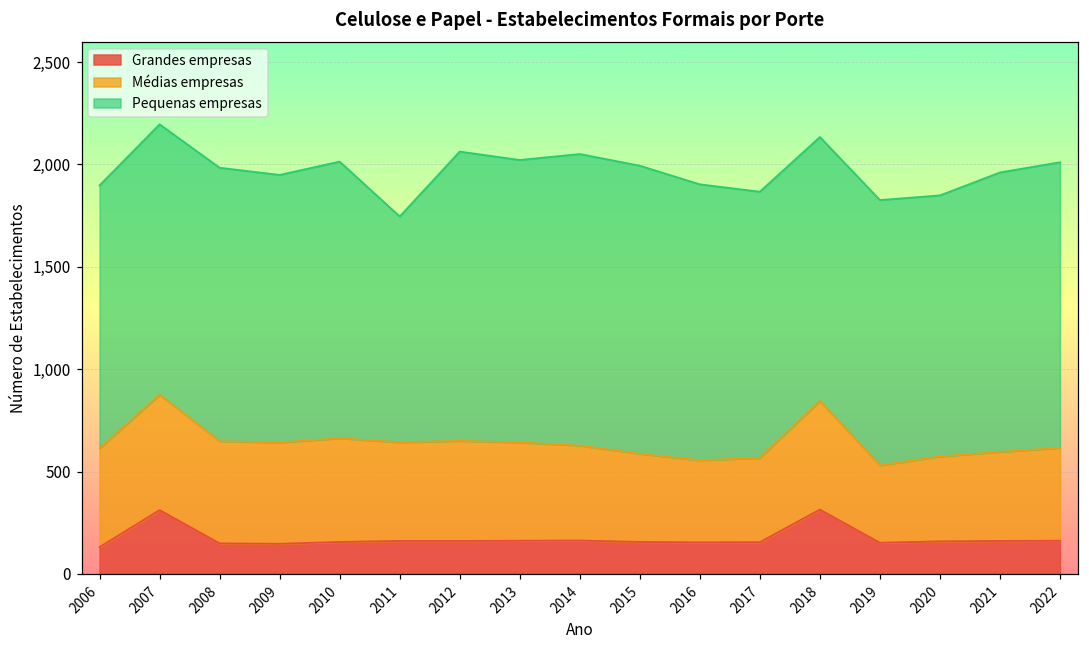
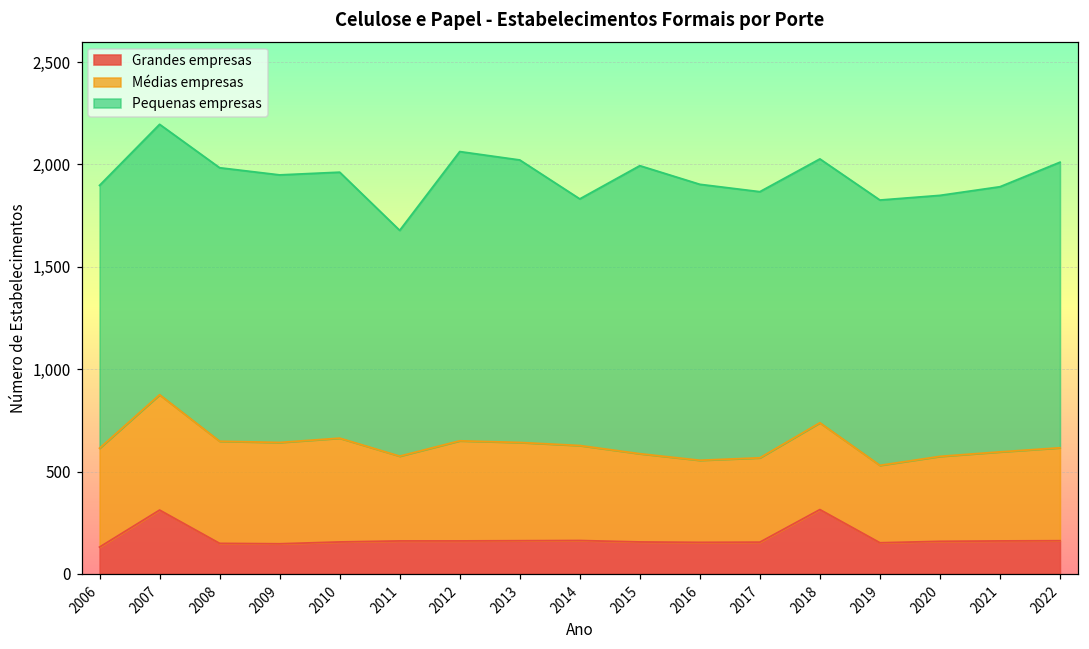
Pequenas empresas, 2010: 1,350 -> 1,300
Médias empresas, 2011: 480 -> 410
Pequenas empresas, 2014: 1,420 -> 1,200
Médias empresas, 2018: 530 -> 420
Pequenas empresas, 2021: 1,370 -> 1,300
